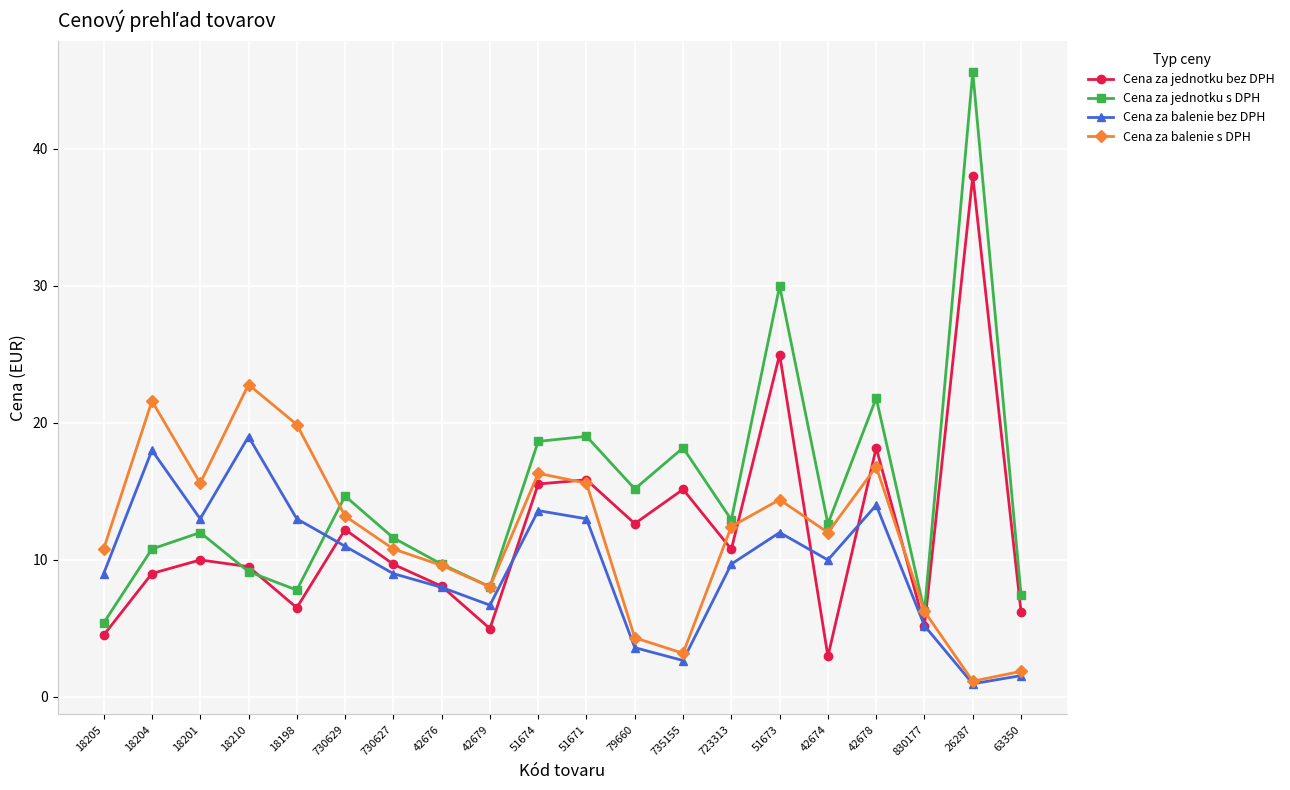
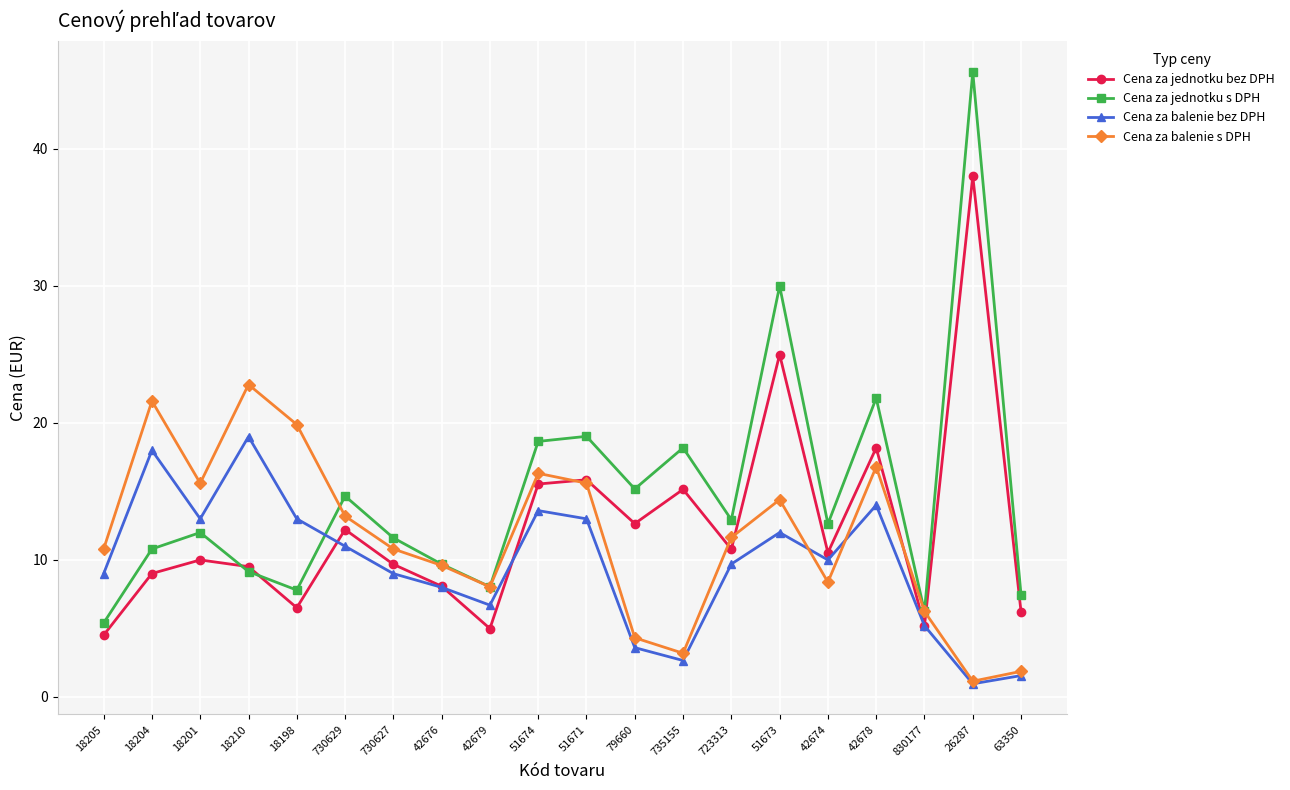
Cena za balenie s DPH, 723313: 12.4 -> 11.6
Cena za jednotku bez DPH, 42674: 3.0 -> 10.5
Cena za balenie s DPH, 42674: 12.0 -> 8.4
